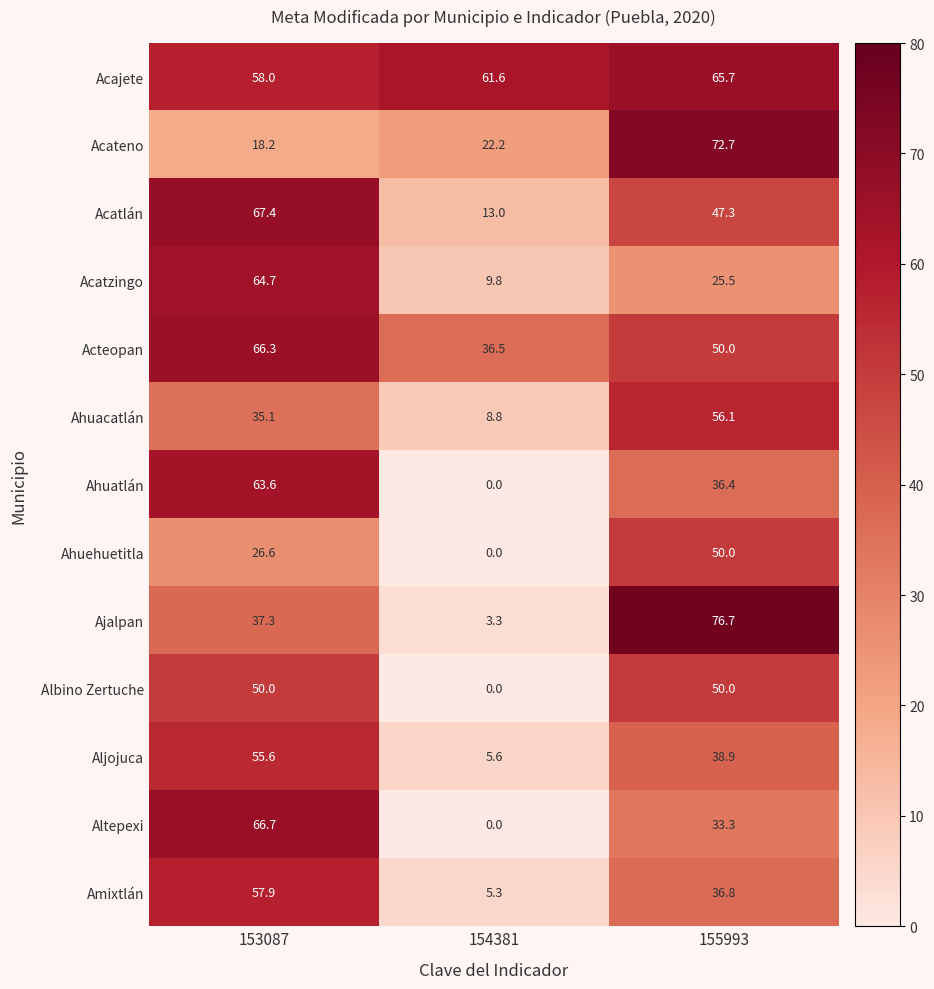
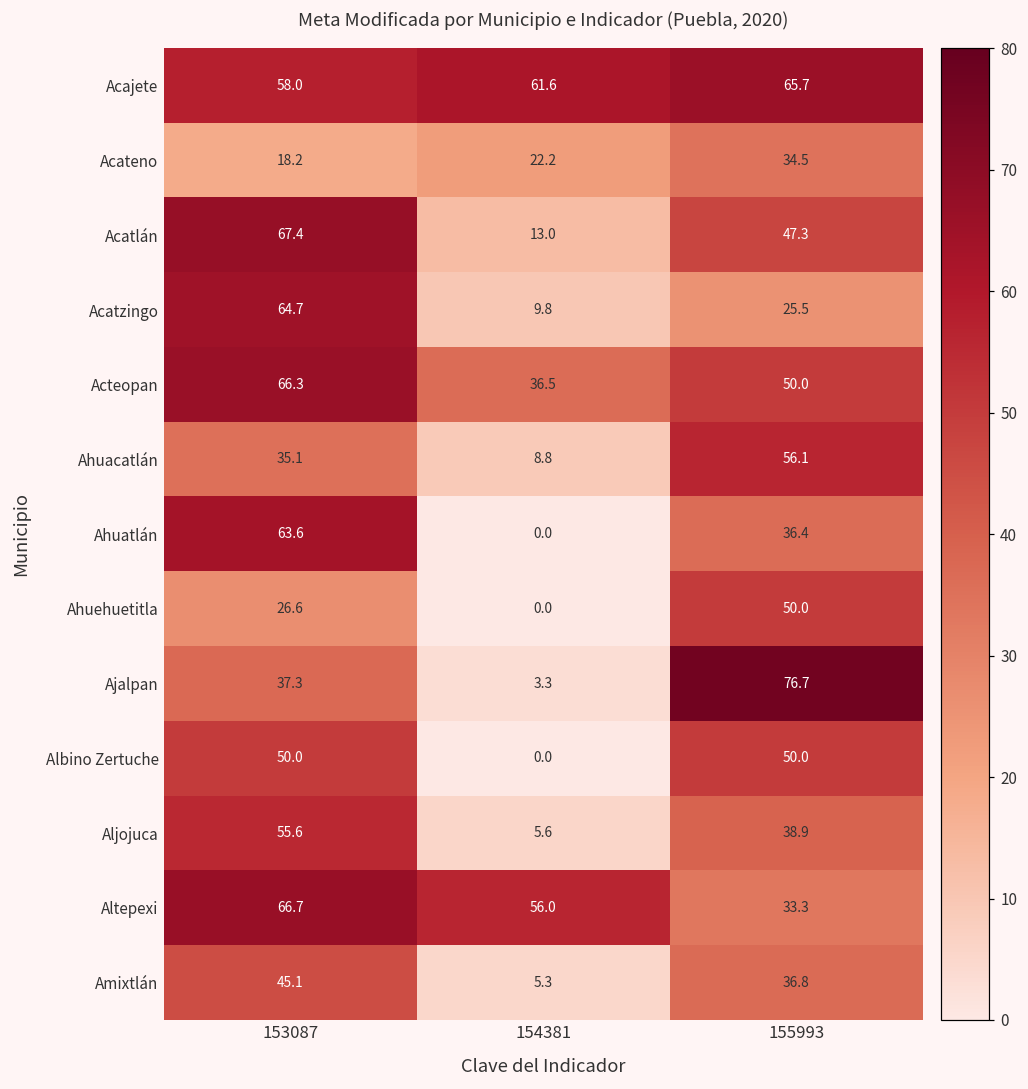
Acateno, 155993: 72.7 -> 34.5
Altepexi, 154381: 0.0 -> 56.0
Amixtlán, 153087: 57.9 -> 45.1
